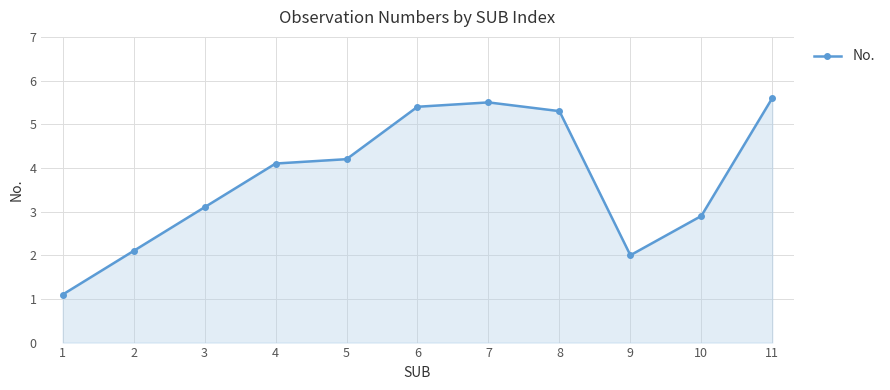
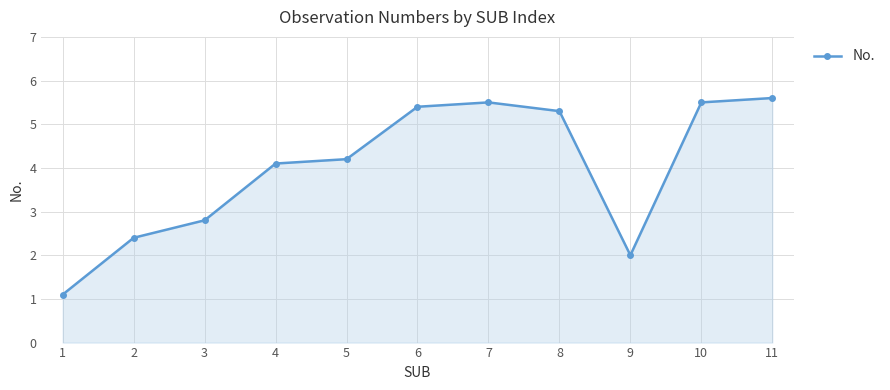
2: 2.1 -> 2.4
3: 3.1 -> 2.8
10: 2.9 -> 5.5
